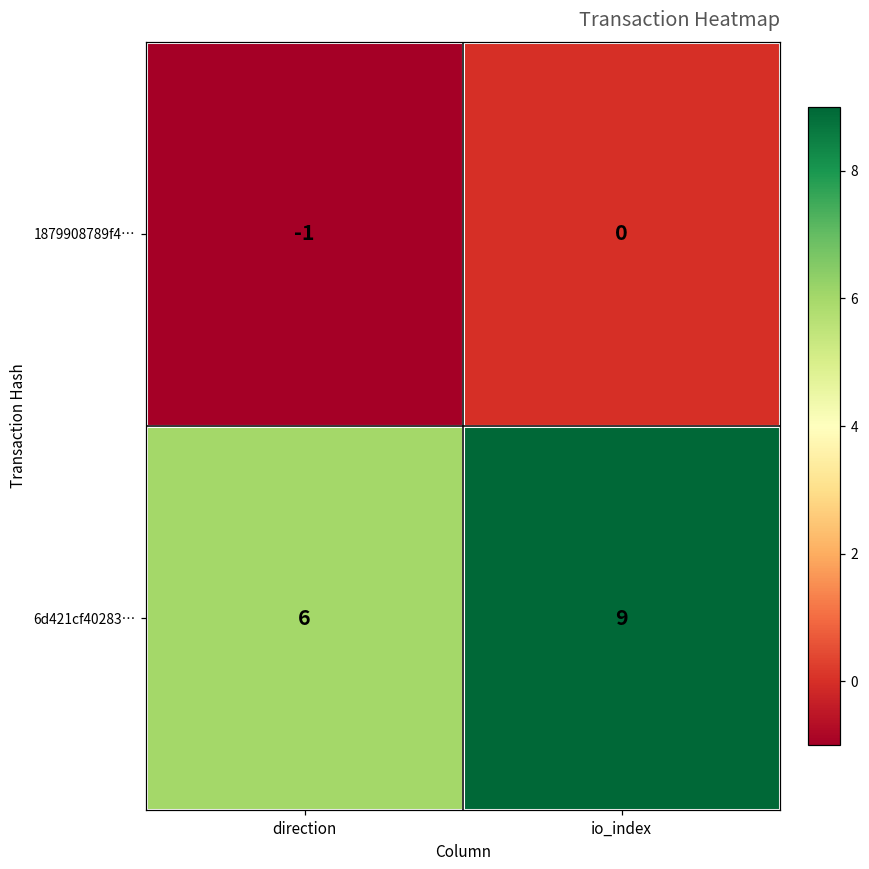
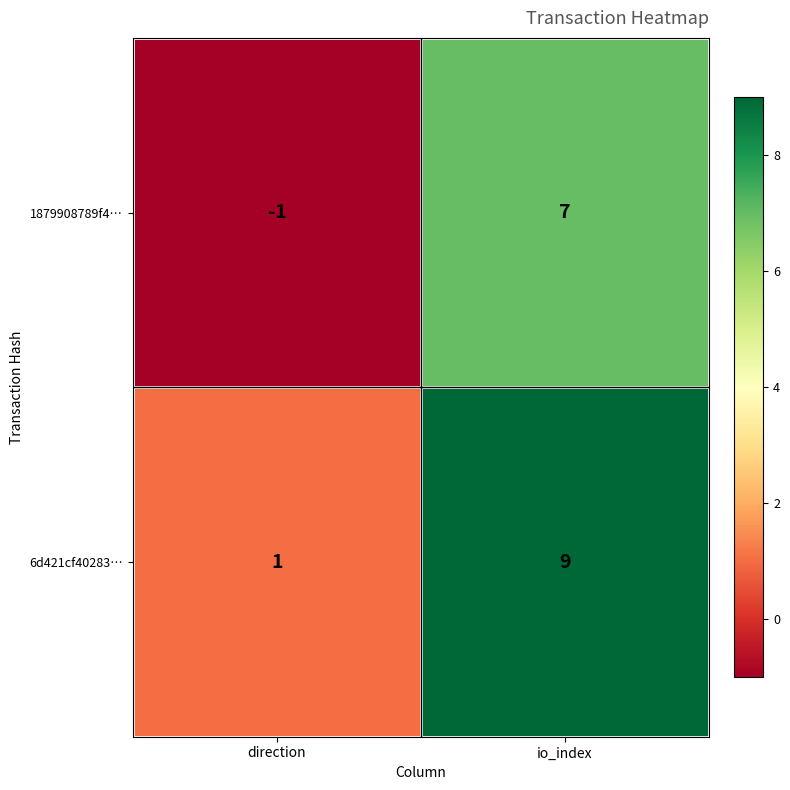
1879908789f4…, io_index: 0 -> 7
6d421cf40283…, direction: 6 -> 1
